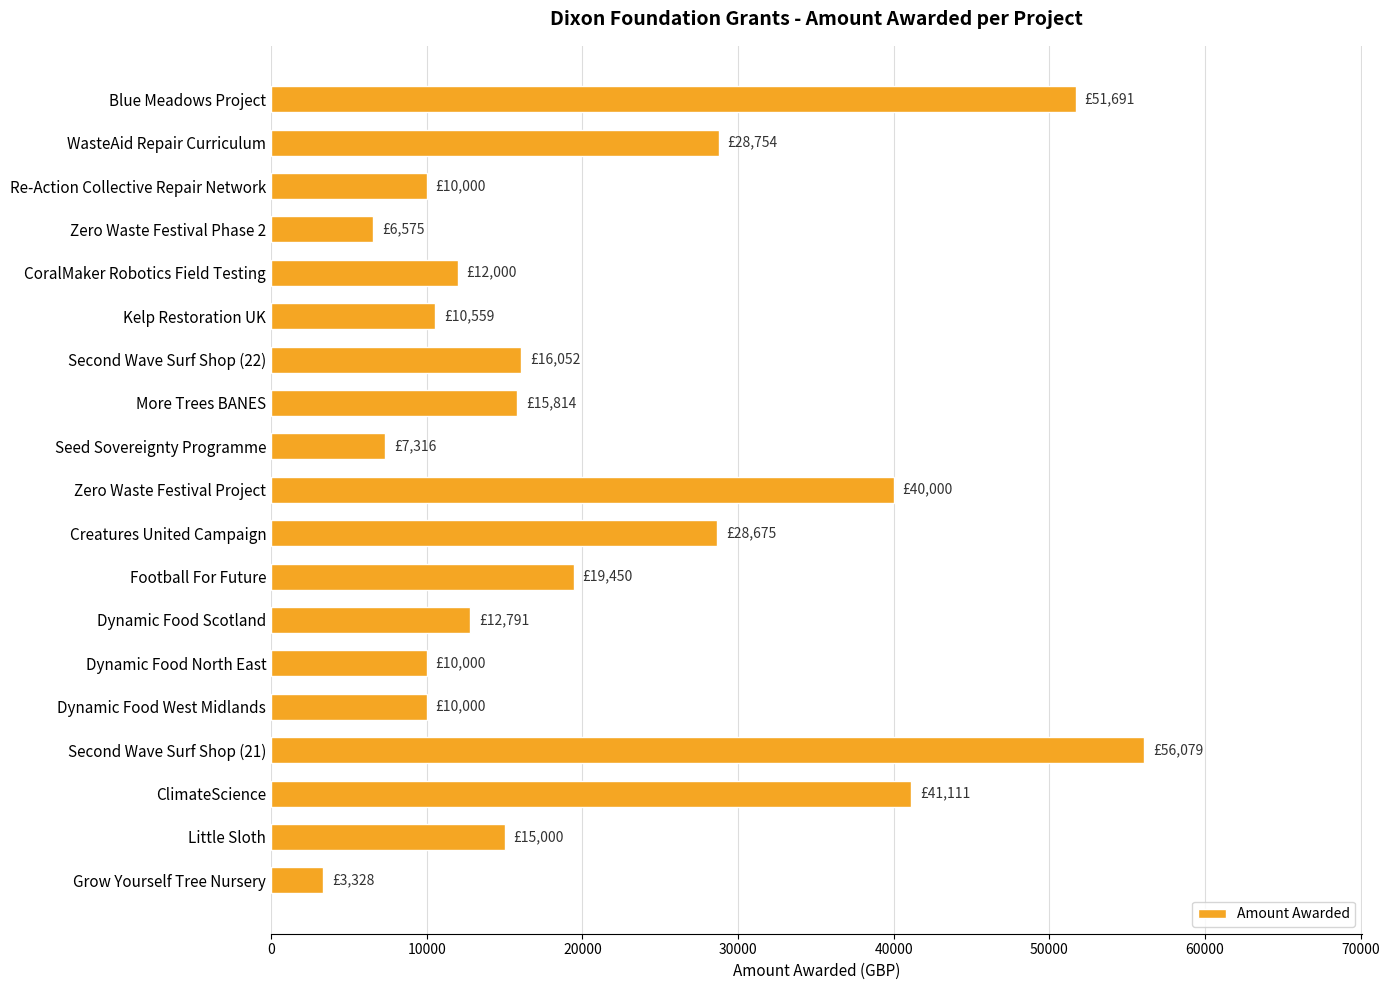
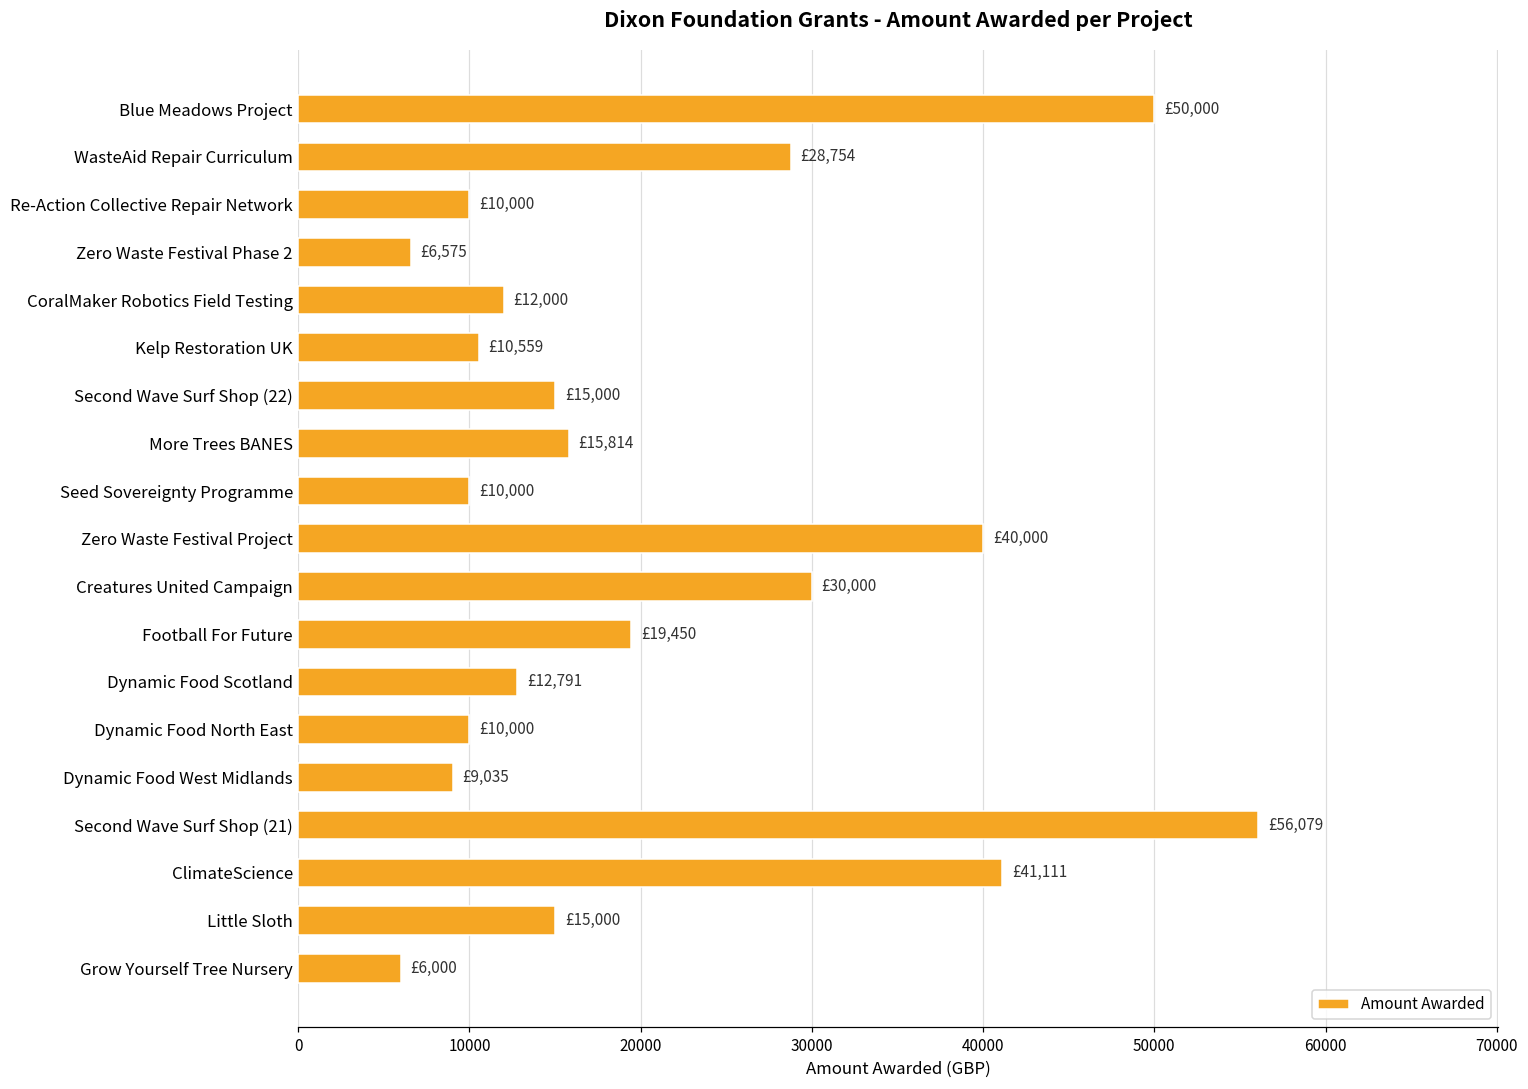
Blue Meadows Project: £51,691 -> £50,000
Second Wave Surf Shop (22): £16,052 -> £15,000
Seed Sovereignty Programme: £7,316 -> £10,000
Creatures United Campaign: £28,675 -> £30,000
Dynamic Food West Midlands: £10,000 -> £9,035
Grow Yourself Tree Nursery: £3,328 -> £6,000
